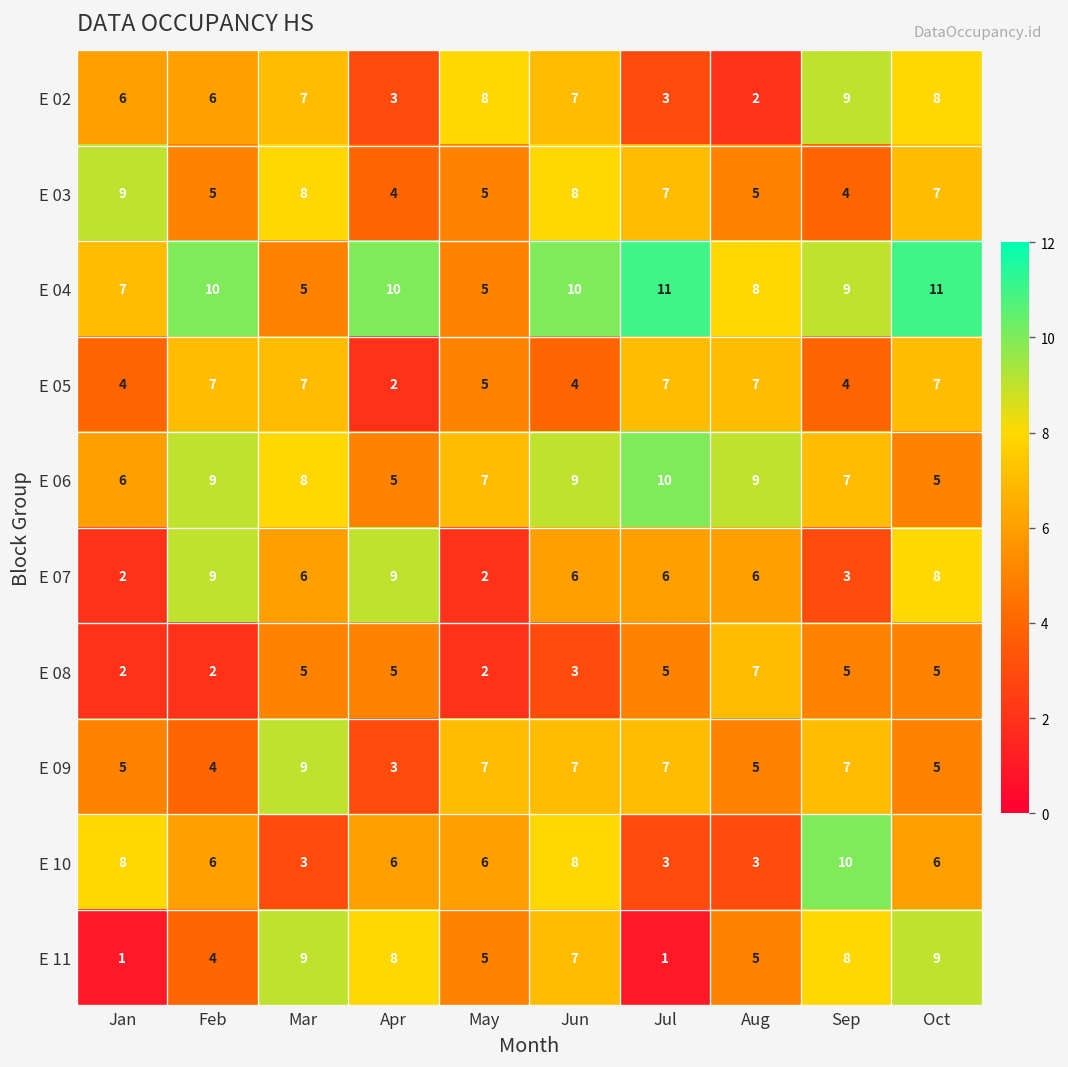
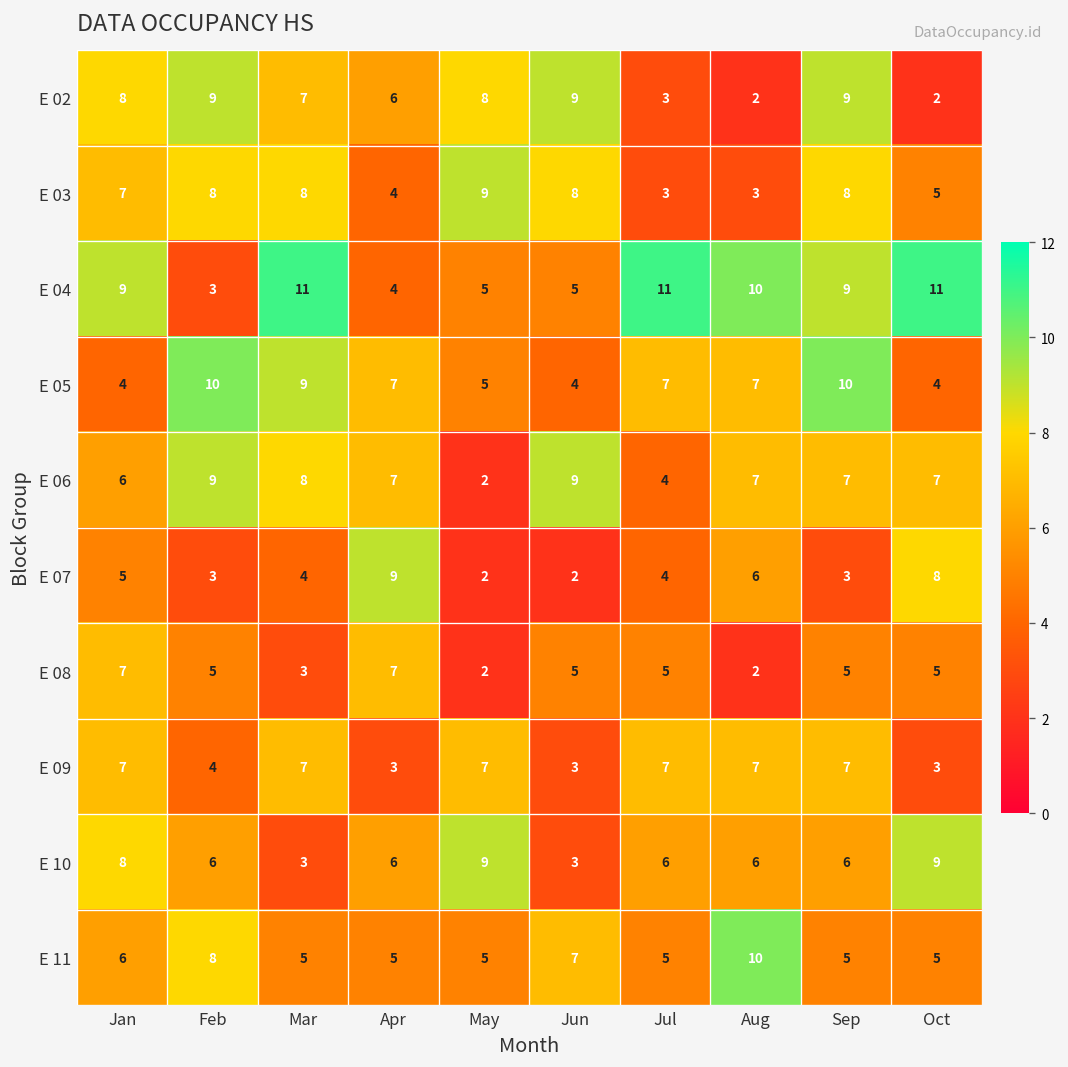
E 02, Jan: 6 -> 8
E 02, Feb: 6 -> 9
E 02, Apr: 3 -> 6
E 02, Jun: 7 -> 9
E 02, Oct: 8 -> 2
E 03, Jan: 9 -> 7
E 03, Feb: 5 -> 8
E 03, May: 5 -> 9
E 03, Jul: 7 -> 3
E 03, Aug: 5 -> 3
E 03, Sep: 4 -> 8
E 03, Oct: 7 -> 5
E 04, Jan: 7 -> 9
E 04, Feb: 10 -> 3
E 04, Mar: 5 -> 11
E 04, Apr: 10 -> 4
E 04, Jun: 10 -> 5
E 04, Aug: 8 -> 10
E 05, Feb: 7 -> 10
E 05, Mar: 7 -> 9
E 05, Apr: 2 -> 7
E 05, Sep: 4 -> 10
E 05, Oct: 7 -> 4
E 06, Apr: 5 -> 7
E 06, May: 7 -> 2
E 06, Jul: 10 -> 4
E 06, Aug: 9 -> 7
E 06, Oct: 5 -> 7
E 07, Jan: 2 -> 5
E 07, Feb: 9 -> 3
E 07, Mar: 6 -> 4
E 07, Jun: 6 -> 2
E 07, Jul: 6 -> 4
E 08, Jan: 2 -> 7
E 08, Feb: 2 -> 5
E 08, Mar: 5 -> 3
E 08, Apr: 5 -> 7
E 08, Jun: 3 -> 5
E 08, Aug: 7 -> 2
E 09, Jan: 5 -> 7
E 09, Mar: 9 -> 7
E 09, Jun: 7 -> 3
E 09, Aug: 5 -> 7
E 09, Oct: 5 -> 3
E 10, May: 6 -> 9
E 10, Jun: 8 -> 3
E 10, Jul: 3 -> 6
E 10, Aug: 3 -> 6
E 10, Sep: 10 -> 6
E 10, Oct: 6 -> 9
E 11, Jan: 1 -> 6
E 11, Feb: 4 -> 8
E 11, Mar: 9 -> 5
E 11, Apr: 8 -> 5
E 11, Jul: 1 -> 5
E 11, Aug: 5 -> 10
E 11, Sep: 8 -> 5
E 11, Oct: 9 -> 5
